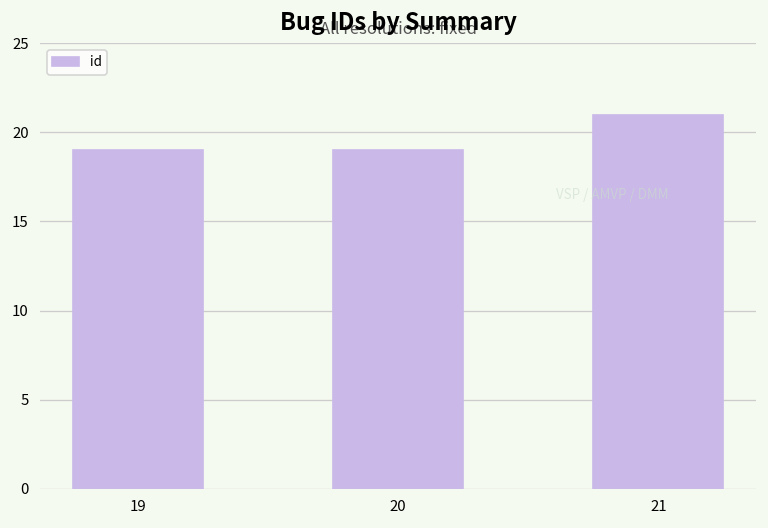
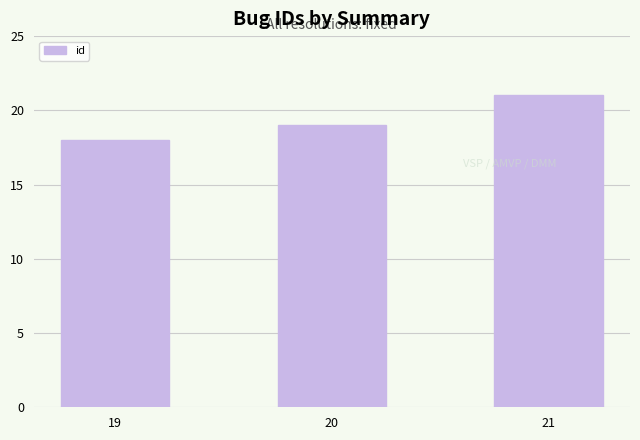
19: 19 -> 18
